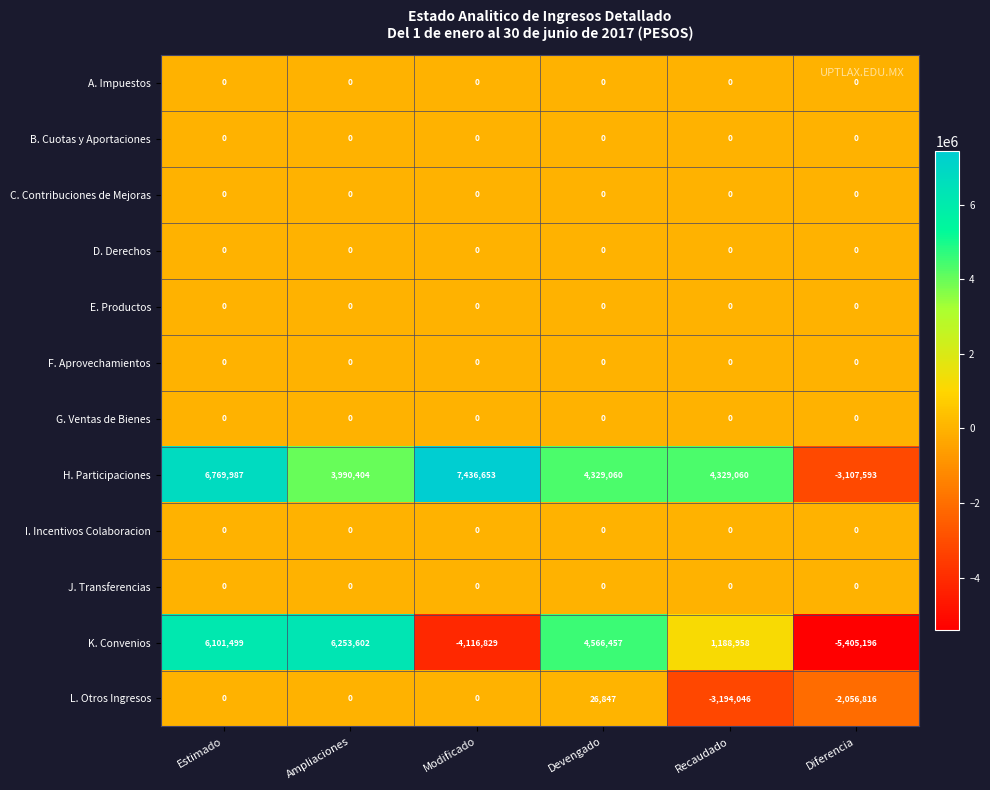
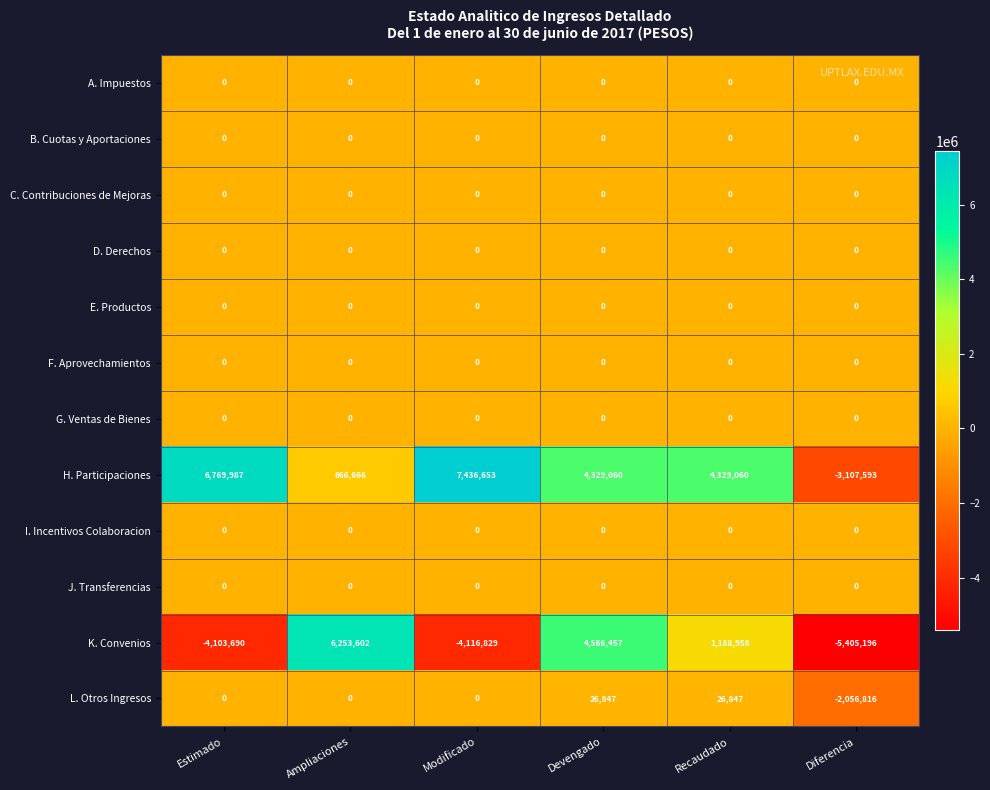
H. Participaciones, Ampliaciones: 3,990,404 -> 666,666
K. Convenios, Estimado: 6,101,499 -> -4,103,690
L. Otros Ingresos, Recaudado: -3,194,046 -> 26,847
